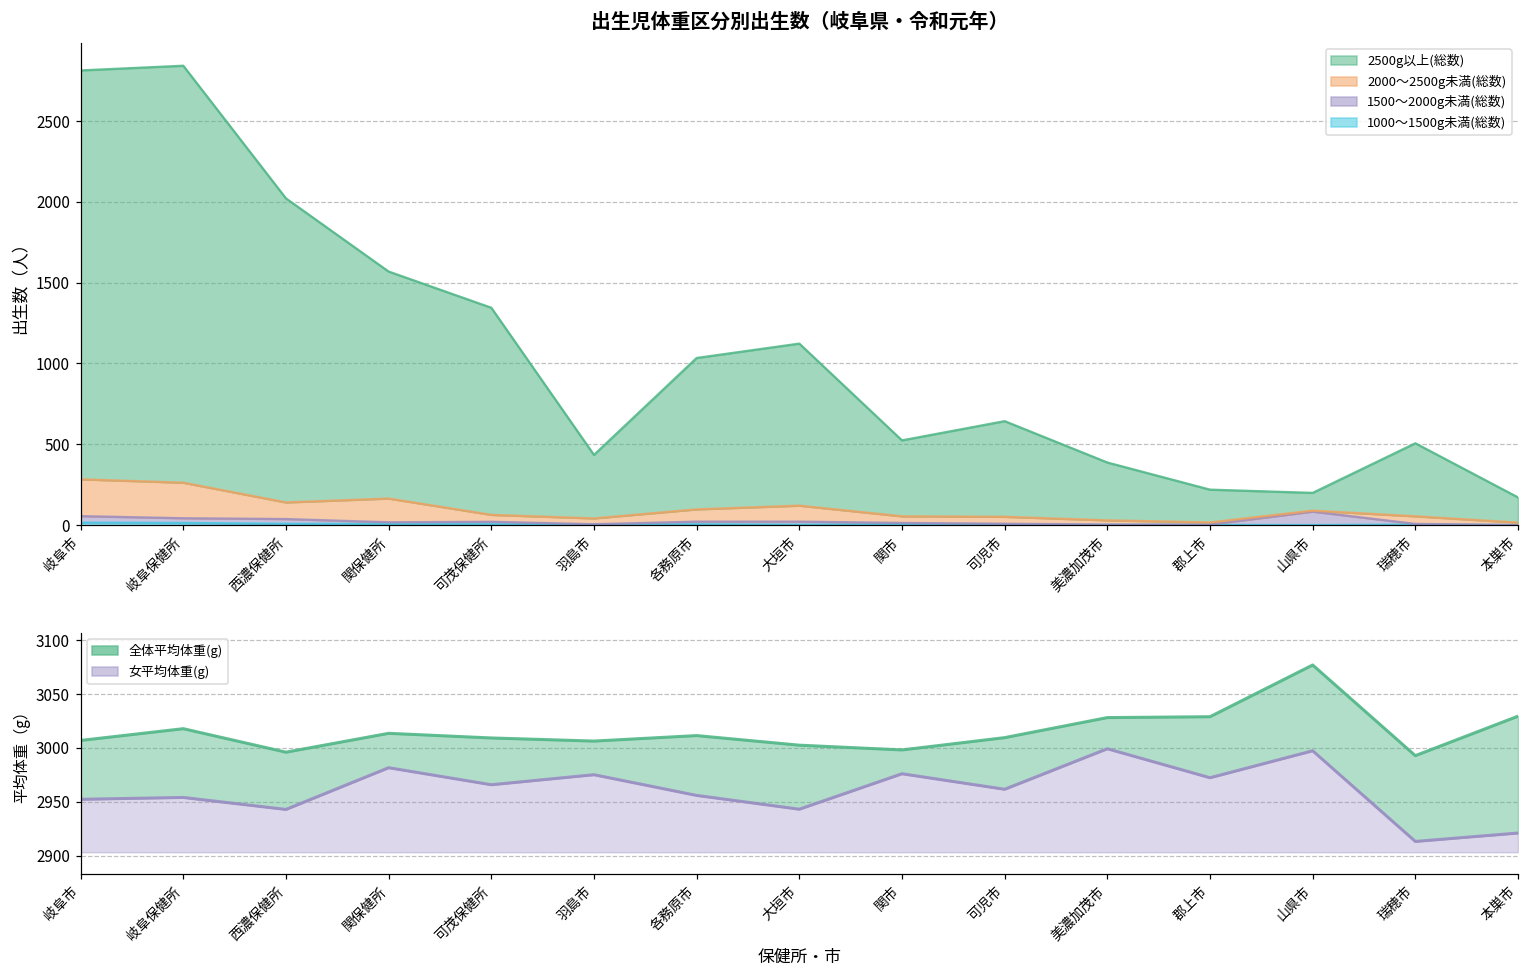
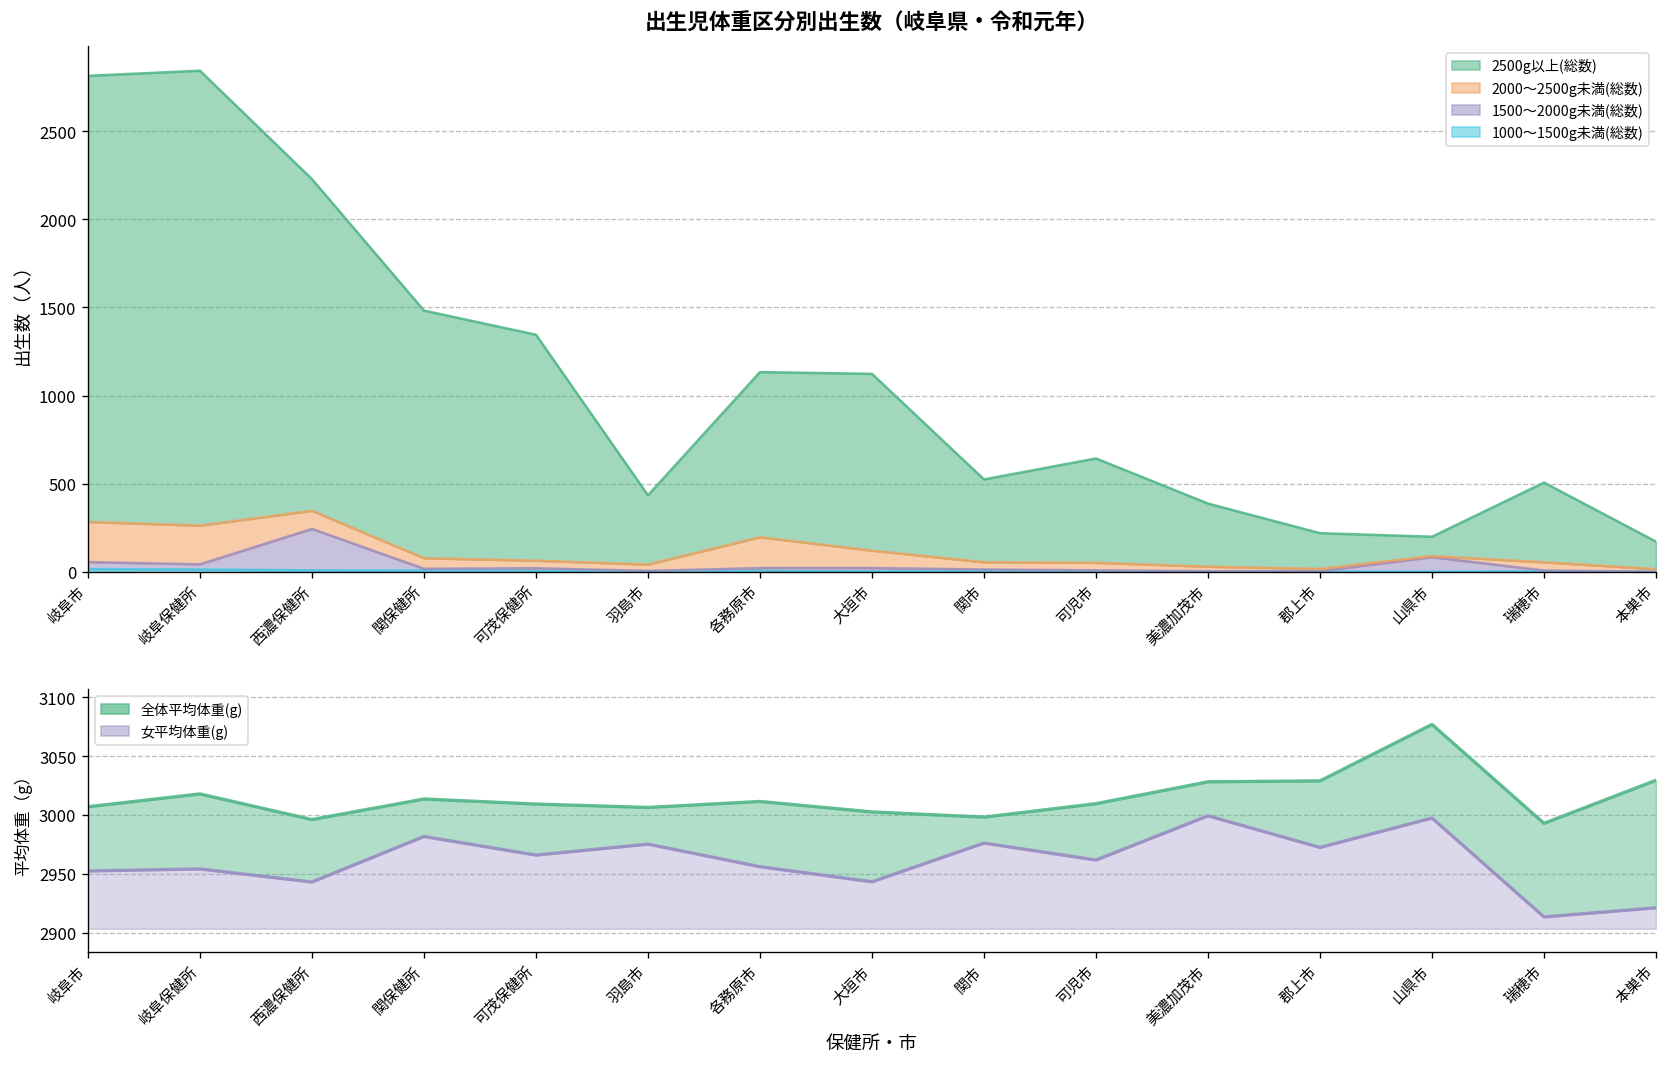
出生児体重区分別出生数（岐阜県・令和元年）, 1500～2000g未満(総数), 西濃保健所: 30 -> 240
出生児体重区分別出生数（岐阜県・令和元年）, 2000～2500g未満(総数), 関保健所: 150 -> 60
出生児体重区分別出生数（岐阜県・令和元年）, 2000～2500g未満(総数), 各務原市: 80 -> 180
